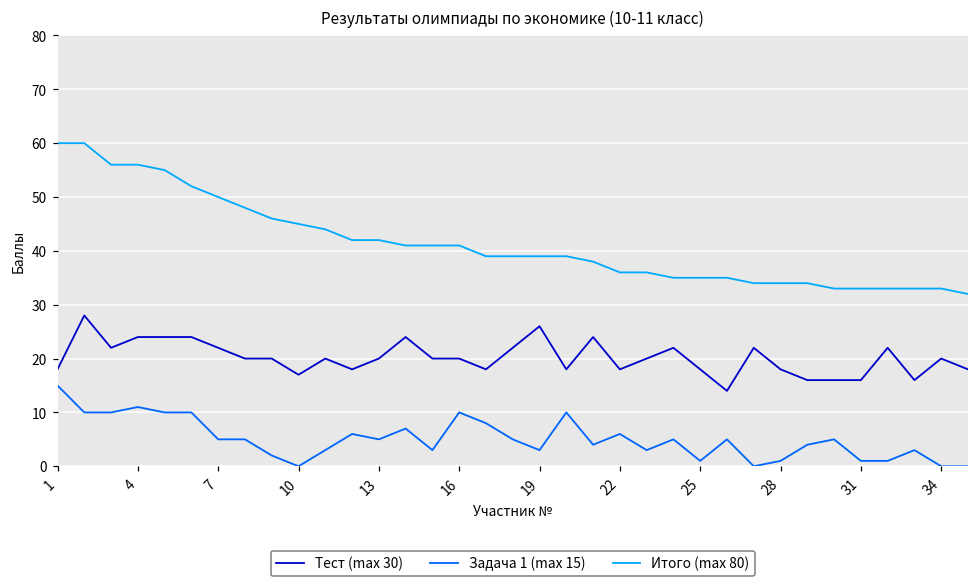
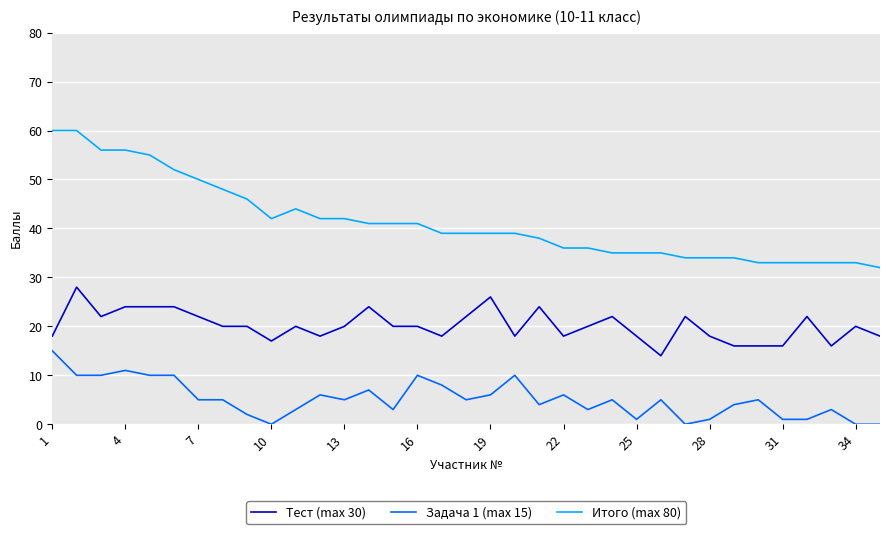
Итого (max 80), 10: 45 -> 42
Задача 1 (max 15), 19: 3 -> 6
